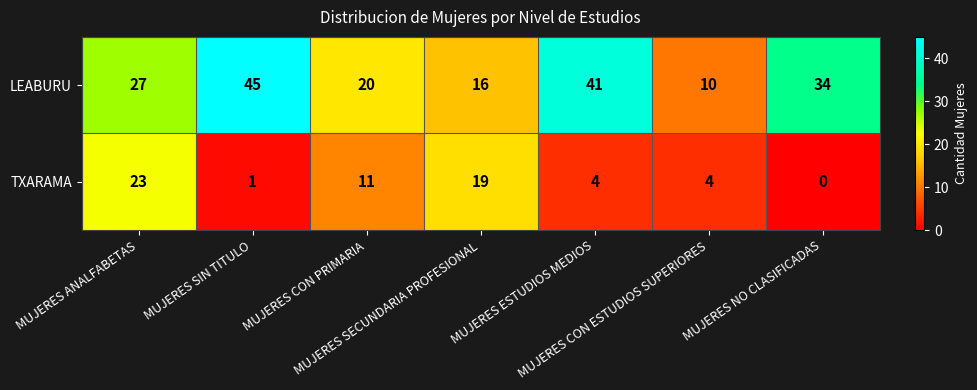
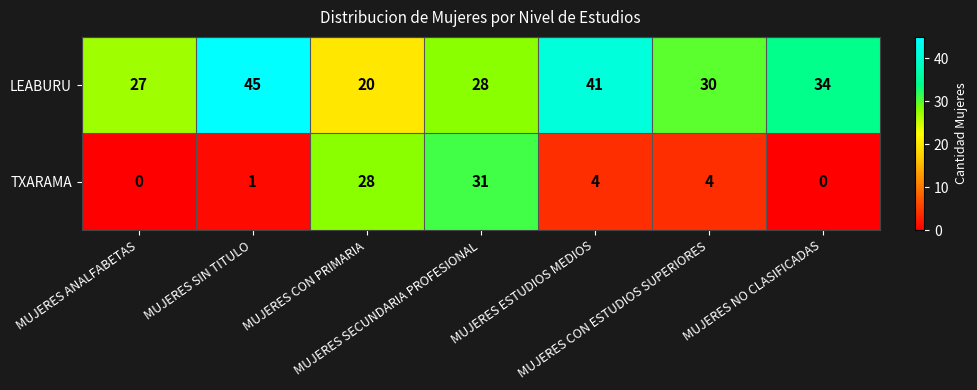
LEABURU, MUJERES SECUNDARIA PROFESIONAL: 16 -> 28
LEABURU, MUJERES CON ESTUDIOS SUPERIORES: 10 -> 30
TXARAMA, MUJERES ANALFABETAS: 23 -> 0
TXARAMA, MUJERES CON PRIMARIA: 11 -> 28
TXARAMA, MUJERES SECUNDARIA PROFESIONAL: 19 -> 31
